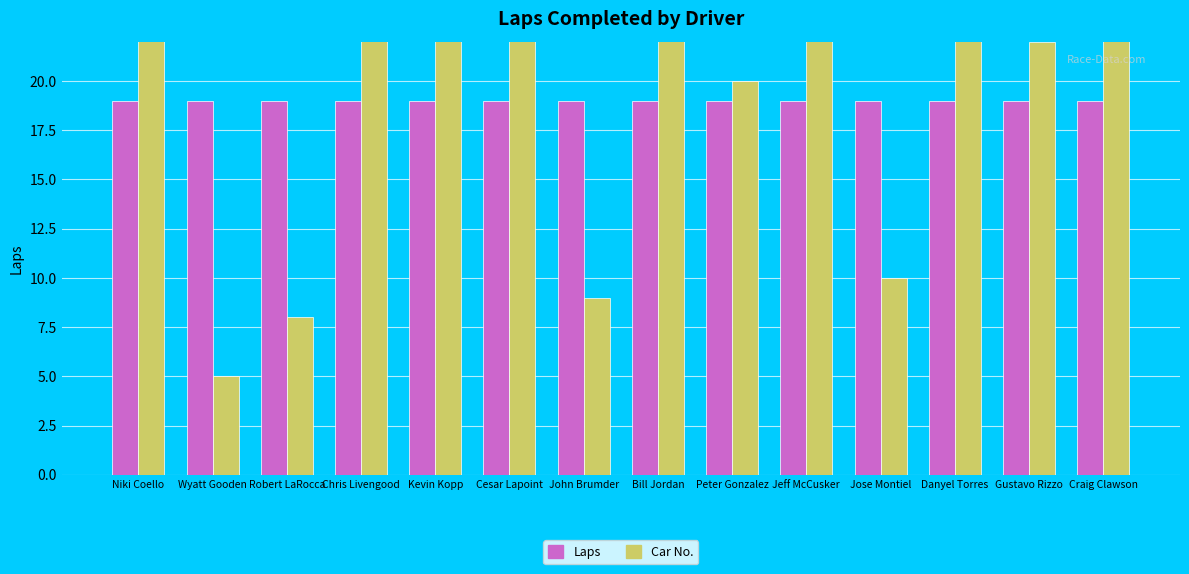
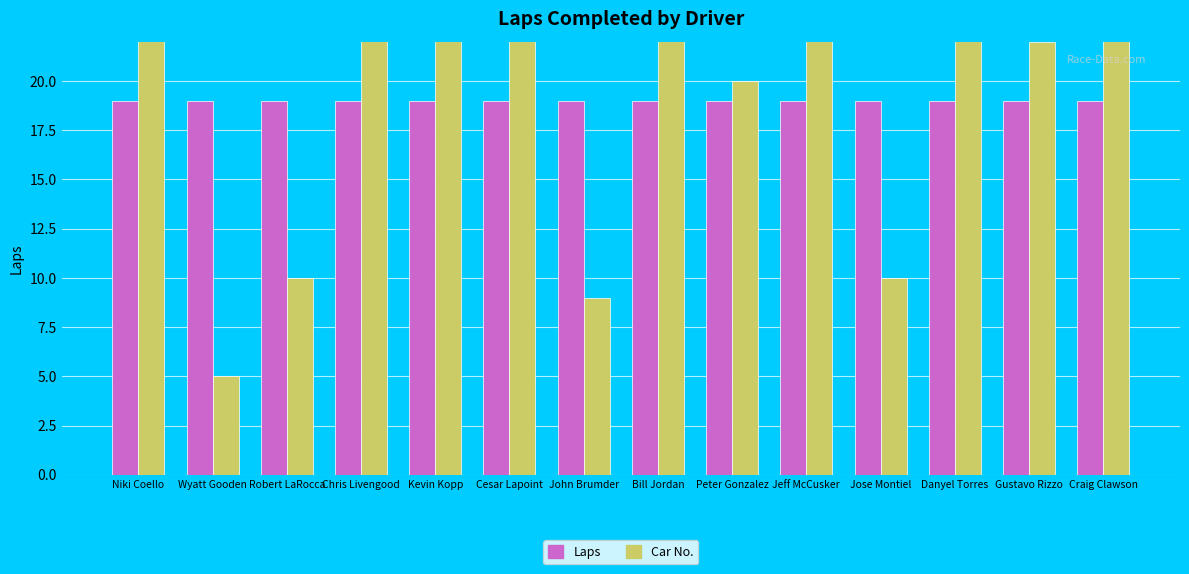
Car No., Robert LaRocca: 8 -> 10
